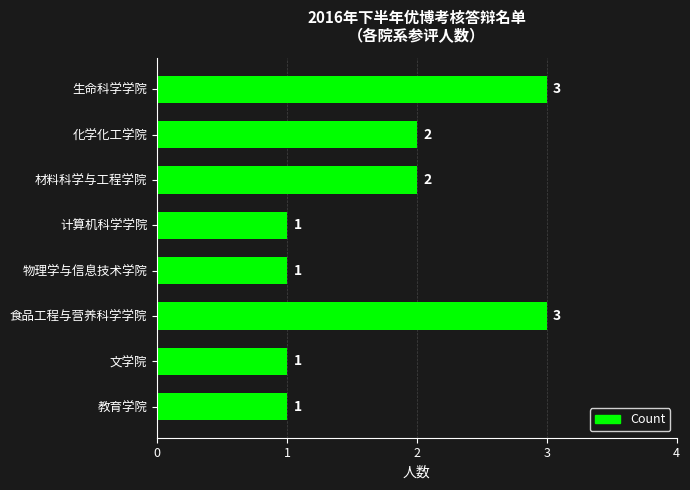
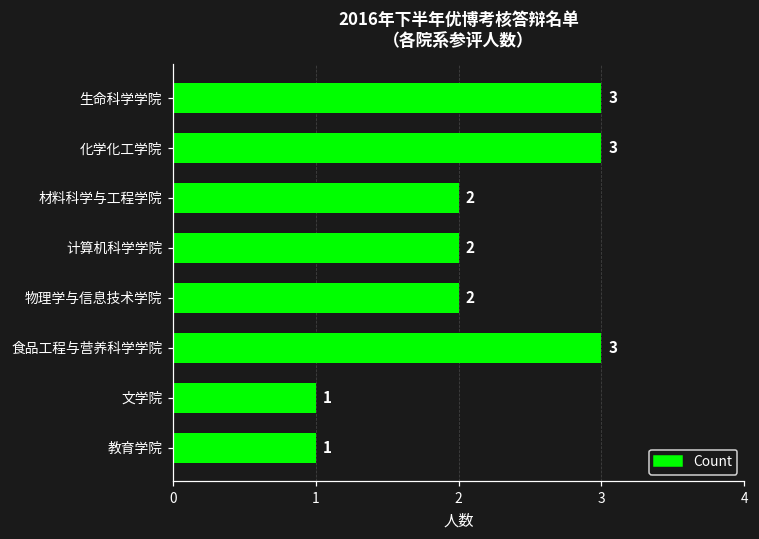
化学化工学院: 2 -> 3
计算机科学学院: 1 -> 2
物理学与信息技术学院: 1 -> 2
